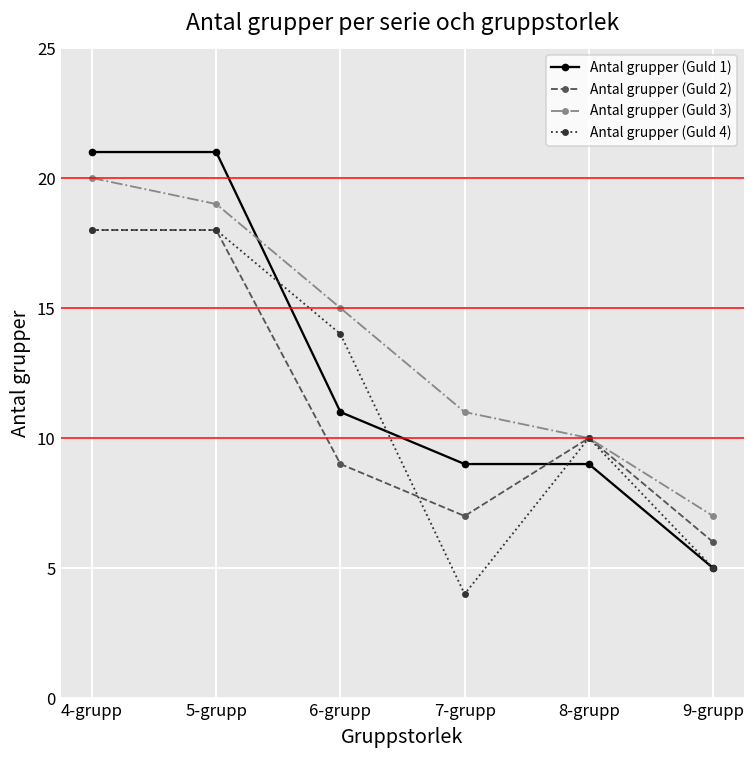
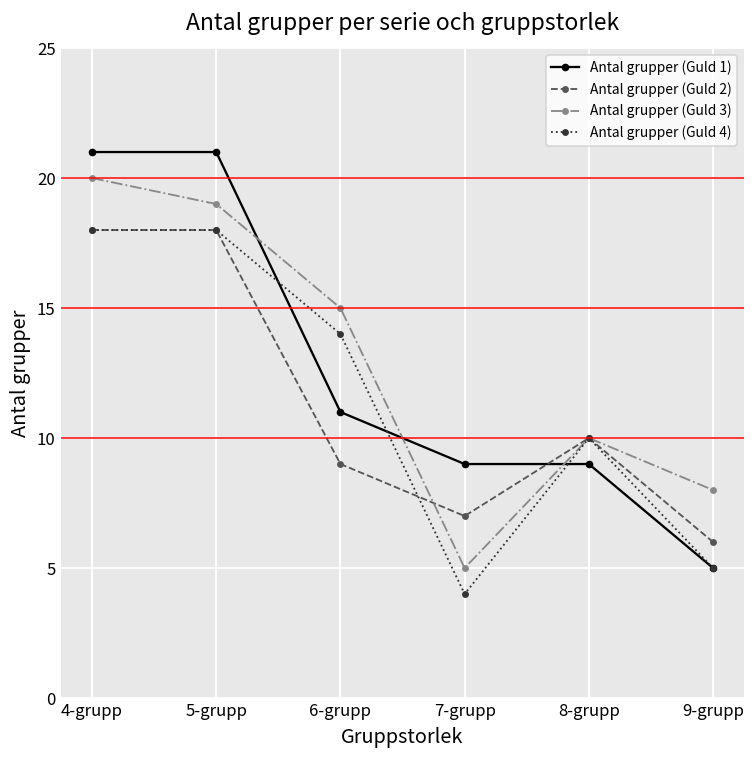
Antal grupper (Guld 3), 7-grupp: 11 -> 5
Antal grupper (Guld 3), 9-grupp: 7 -> 8
